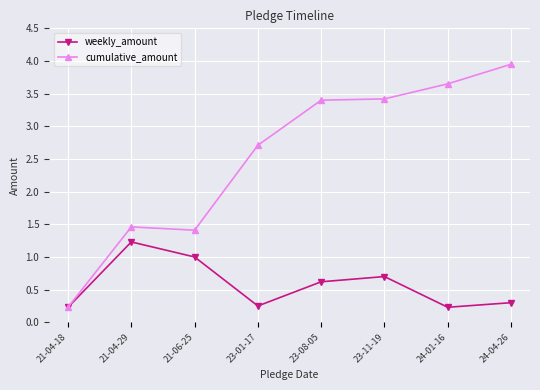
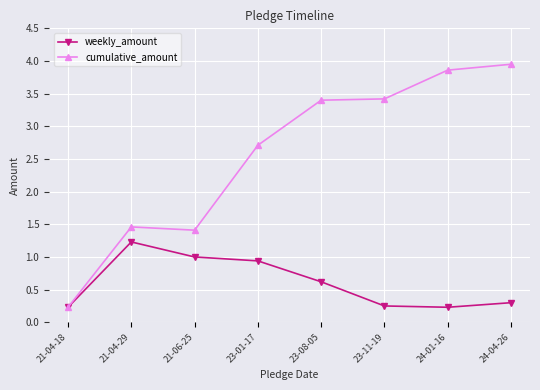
weekly_amount, 23-01-17: 0.3 -> 0.9
weekly_amount, 23-11-19: 0.7 -> 0.3
cumulative_amount, 24-01-16: 3.7 -> 3.9
